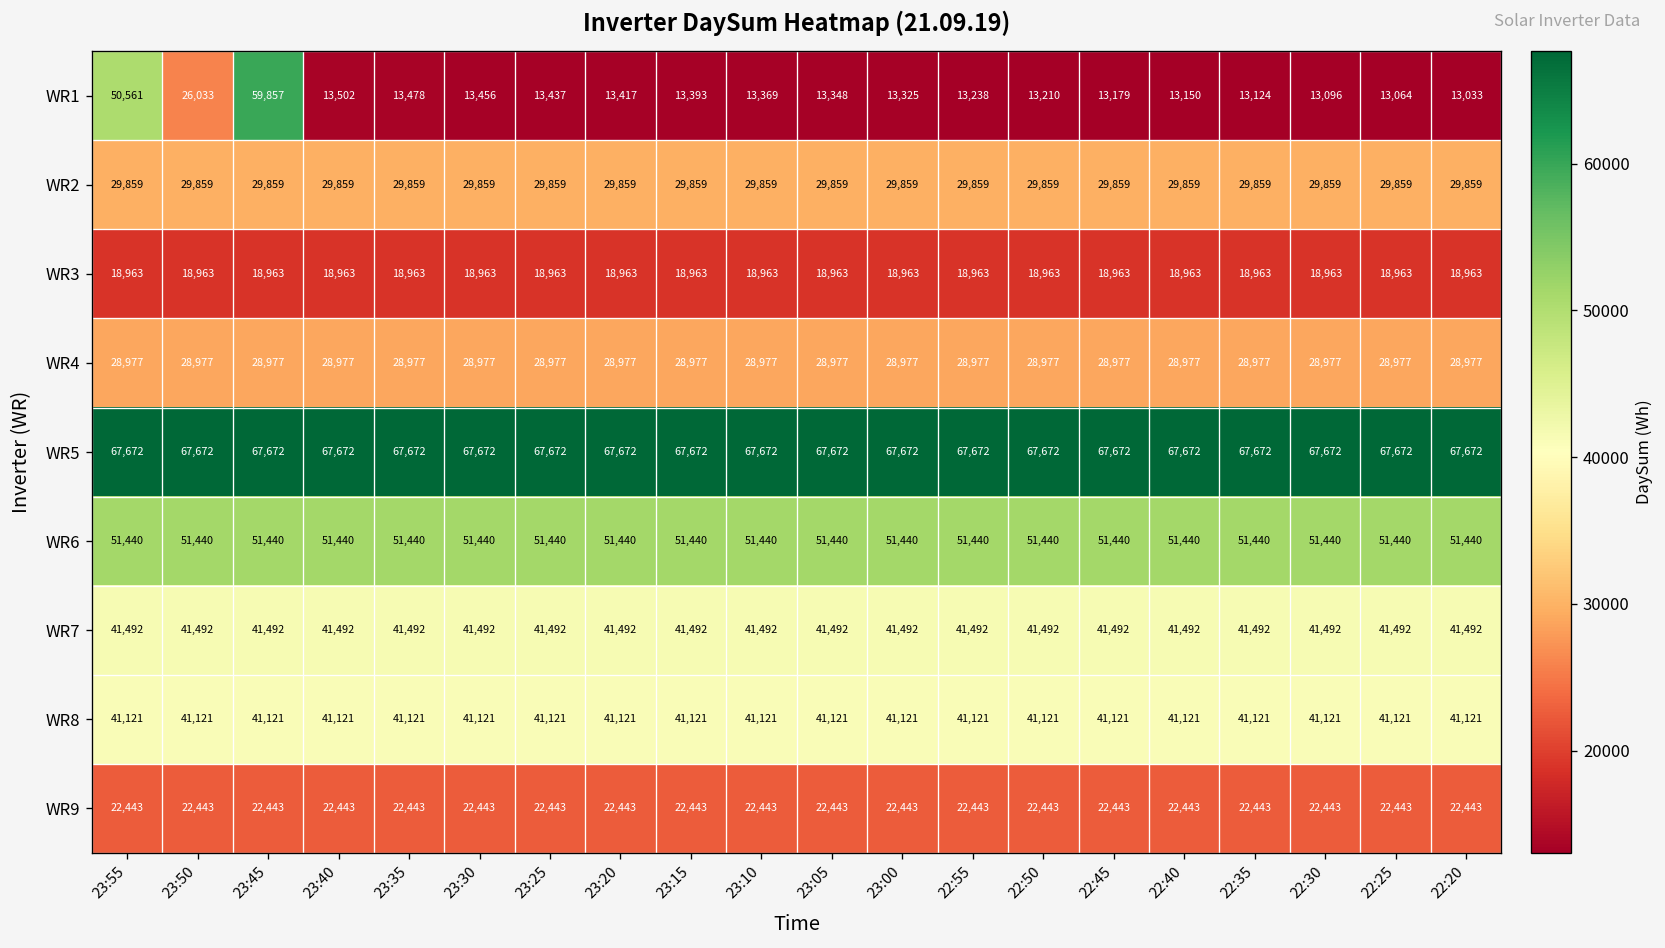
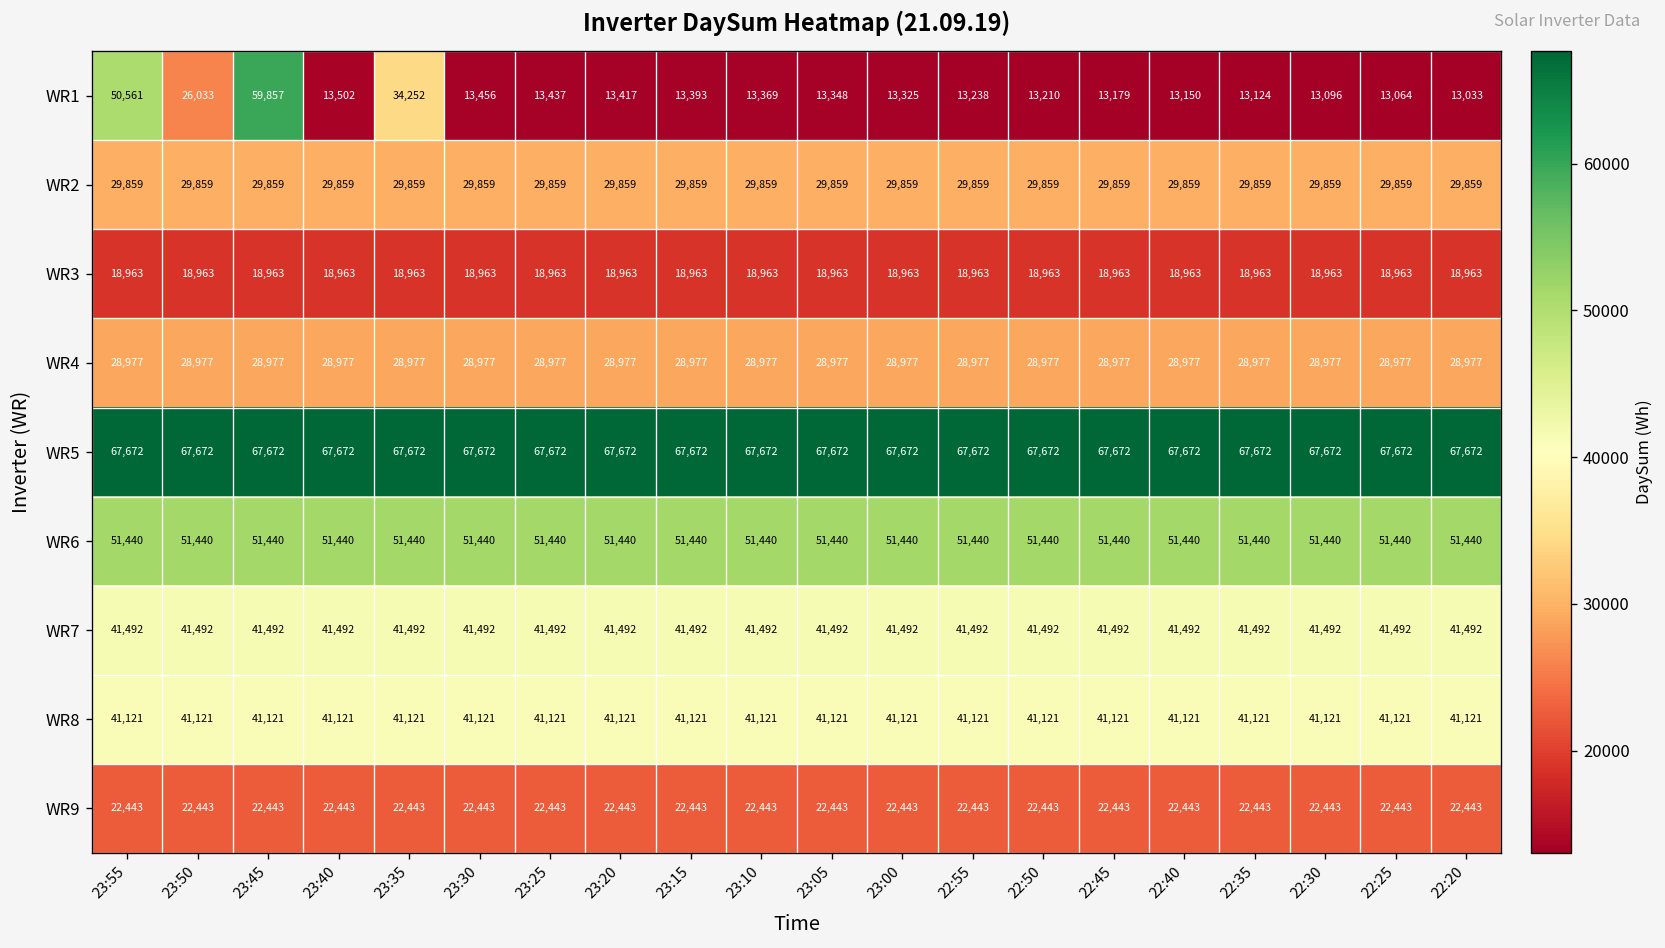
WR1, 23:35: 13,478 -> 34,252
